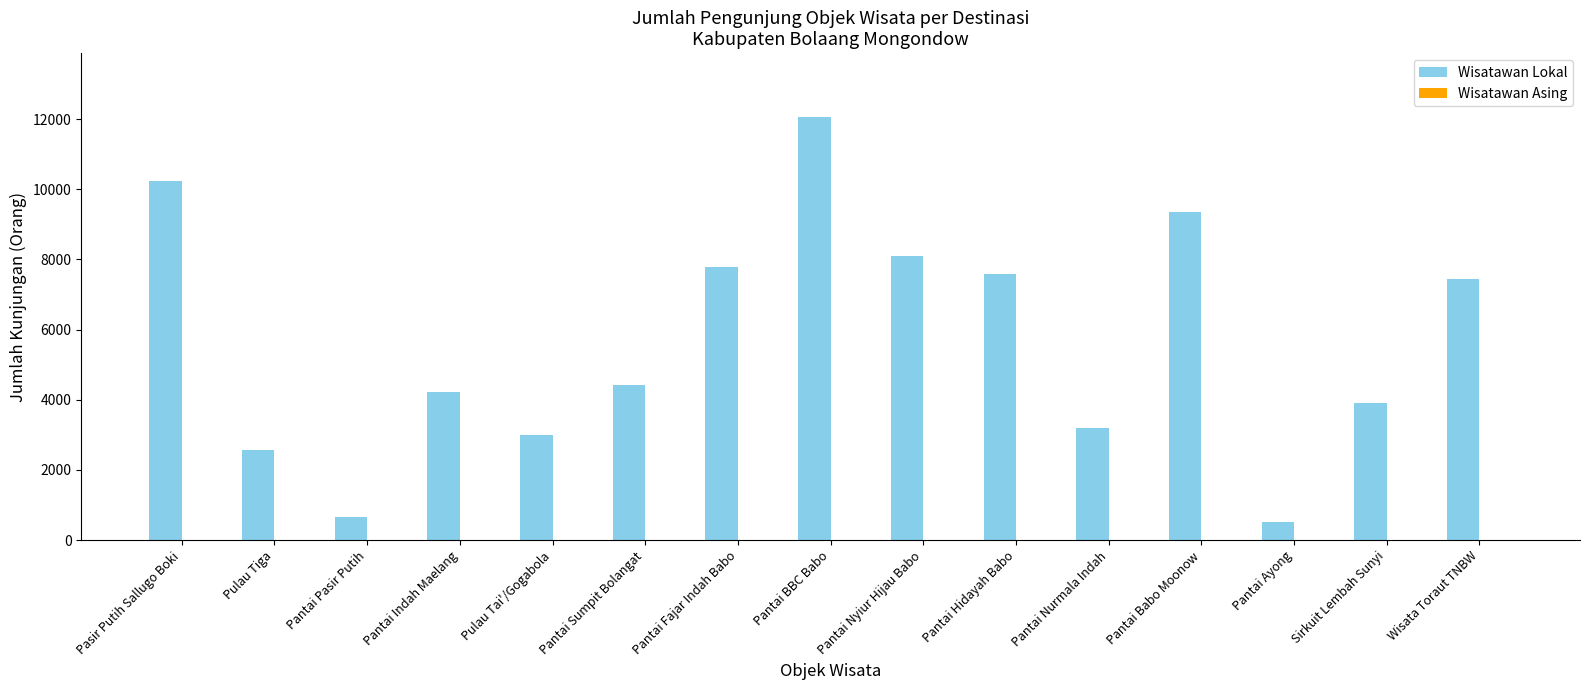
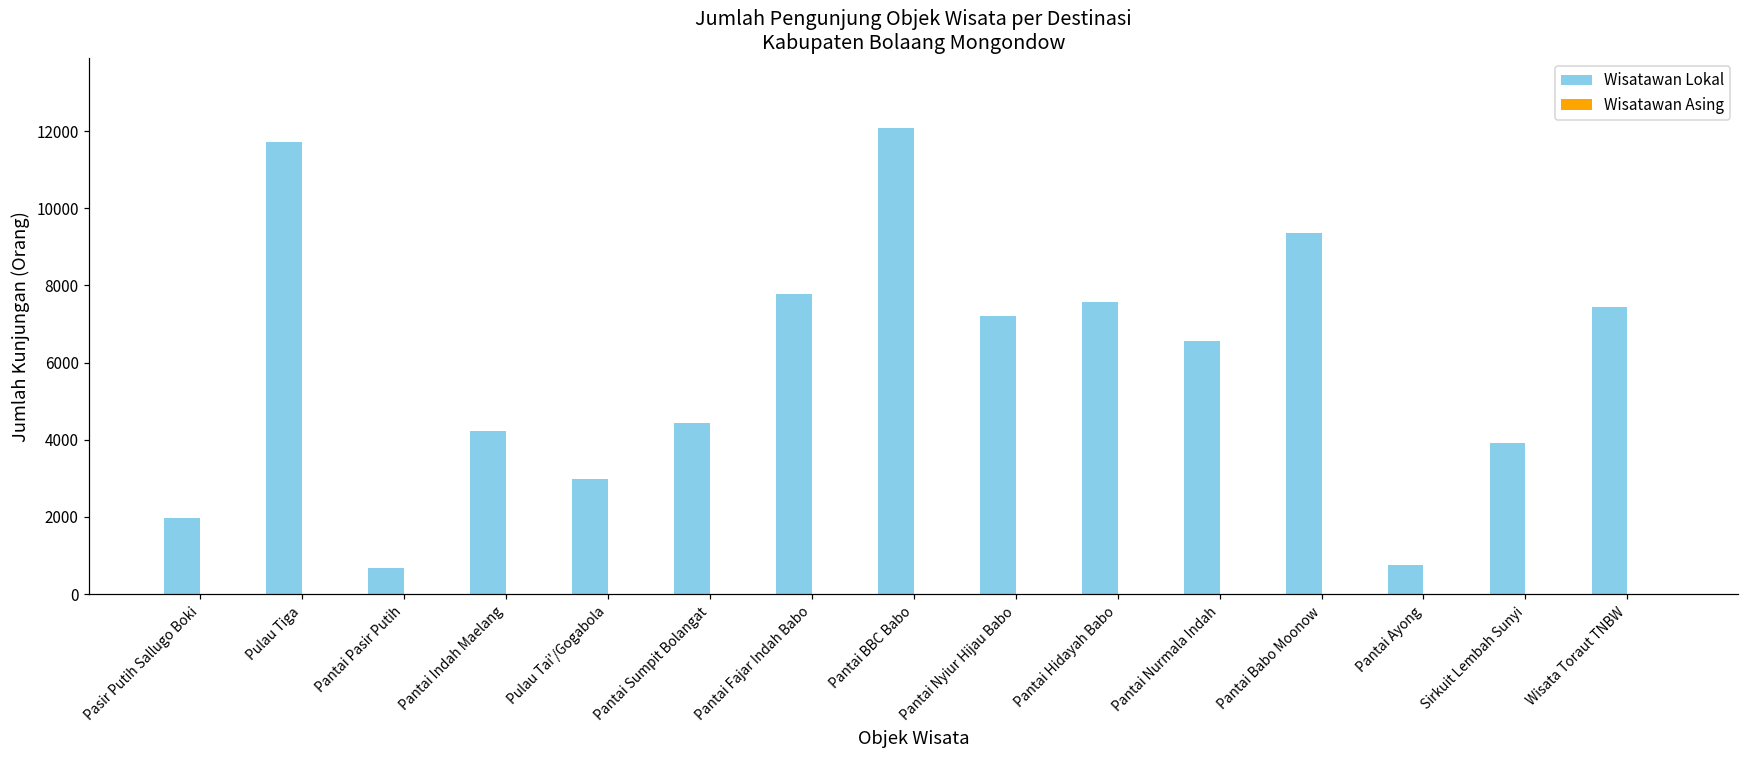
Wisatawan Lokal, Pasir Putih Sallugo Boki: 10200 -> 2000
Wisatawan Lokal, Pulau Tiga: 2600 -> 11700
Wisatawan Lokal, Pantai Nyiur Hijau Babo: 8100 -> 7200
Wisatawan Lokal, Pantai Nurmala Indah: 3200 -> 6600
Wisatawan Lokal, Pantai Ayong: 500 -> 800
